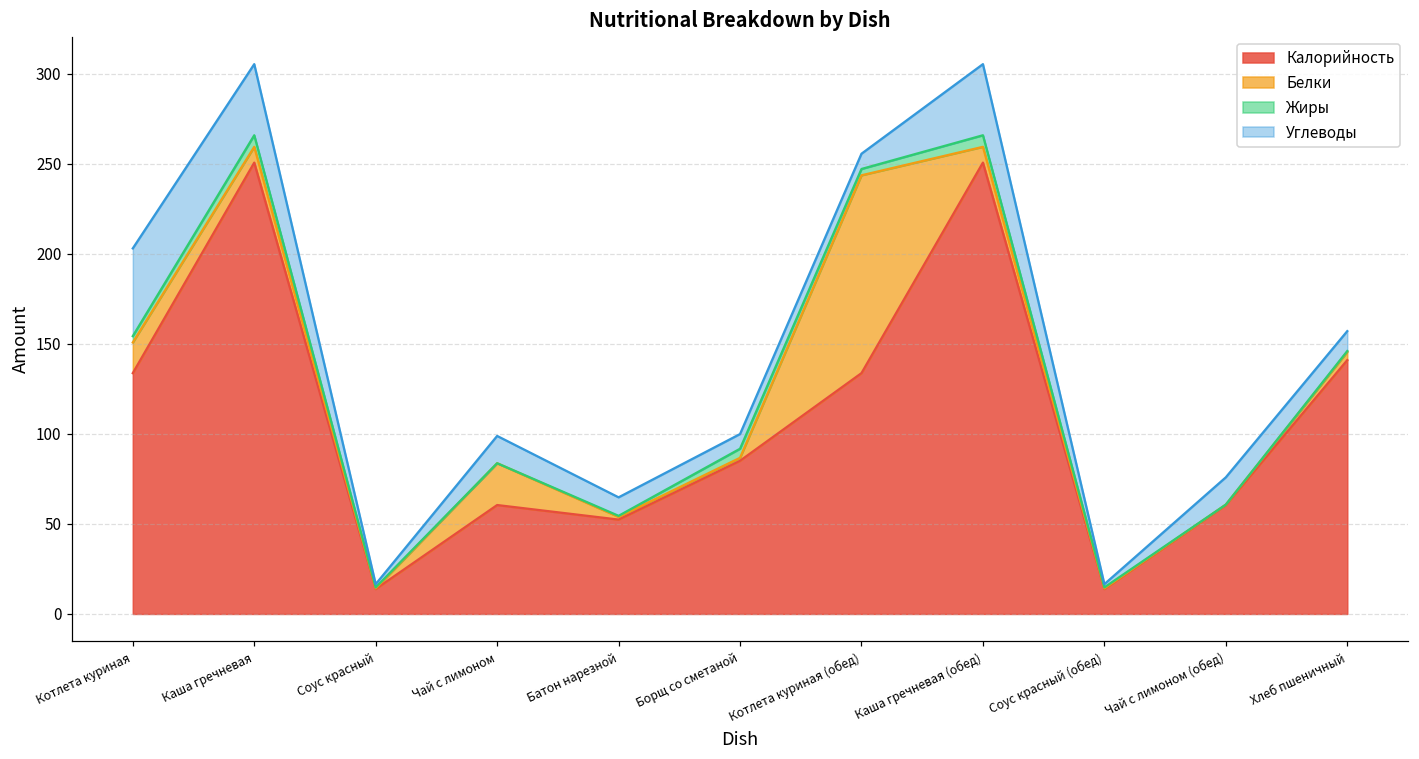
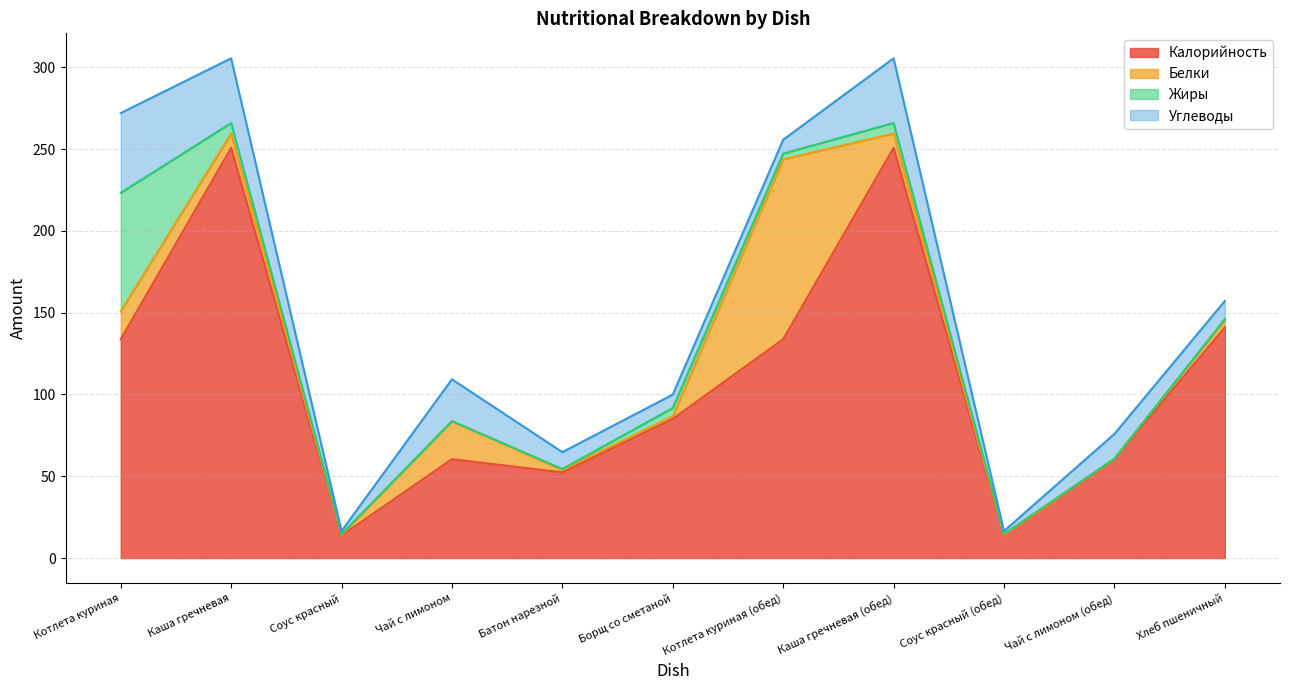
Жиры, Котлета куриная: 4 -> 72
Углеводы, Чай с лимоном: 15 -> 26
